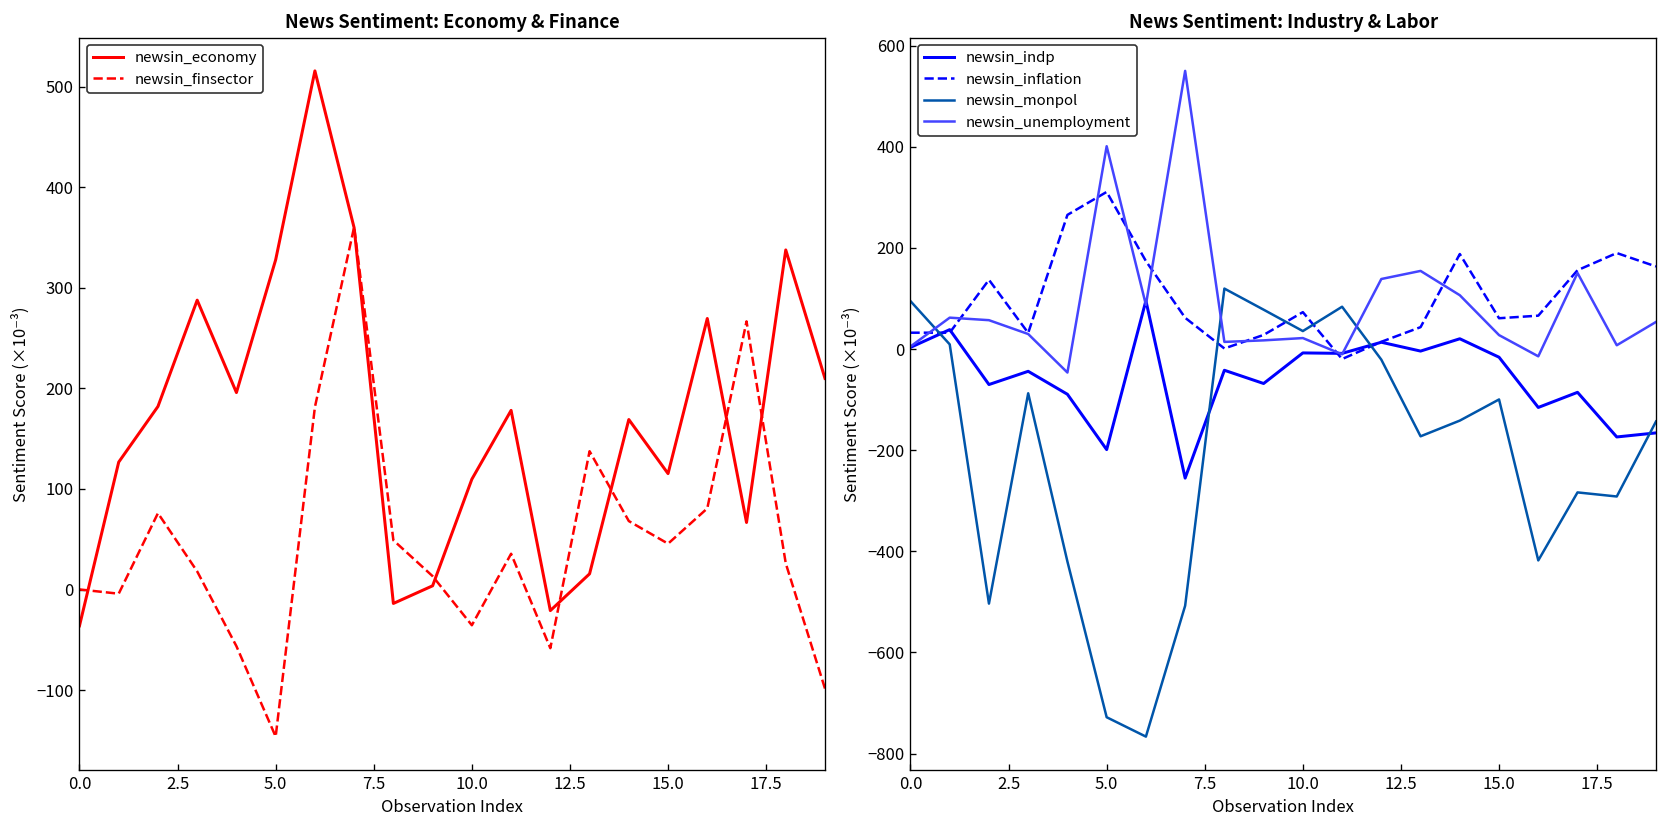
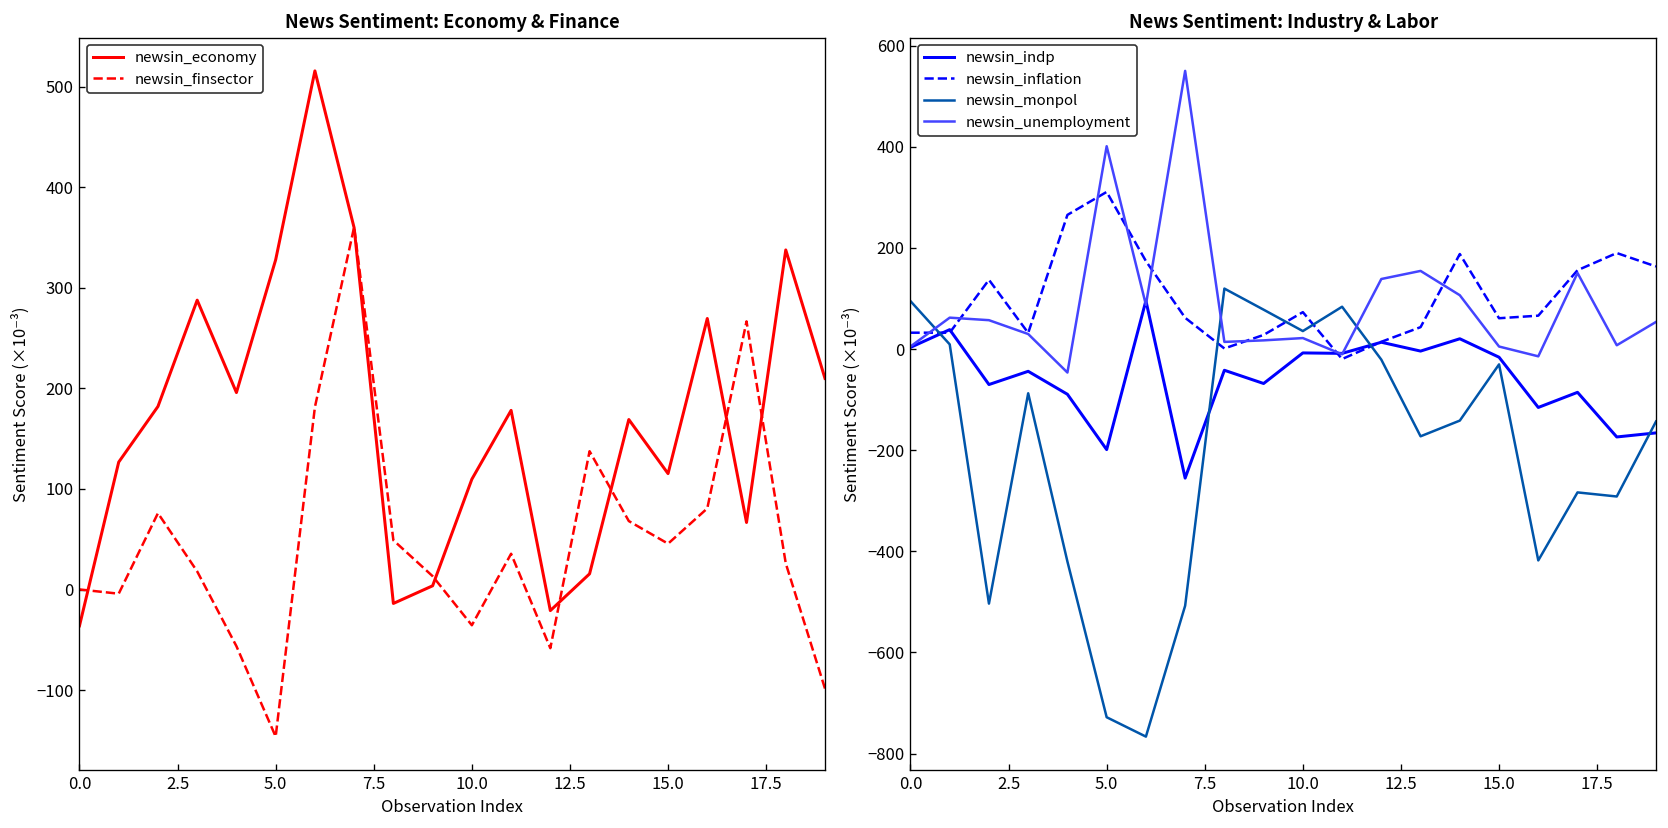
News Sentiment: Industry & Labor, newsin_monpol, 15.0: -100 -> -30
News Sentiment: Industry & Labor, newsin_unemployment, 15.0: 30 -> 10
